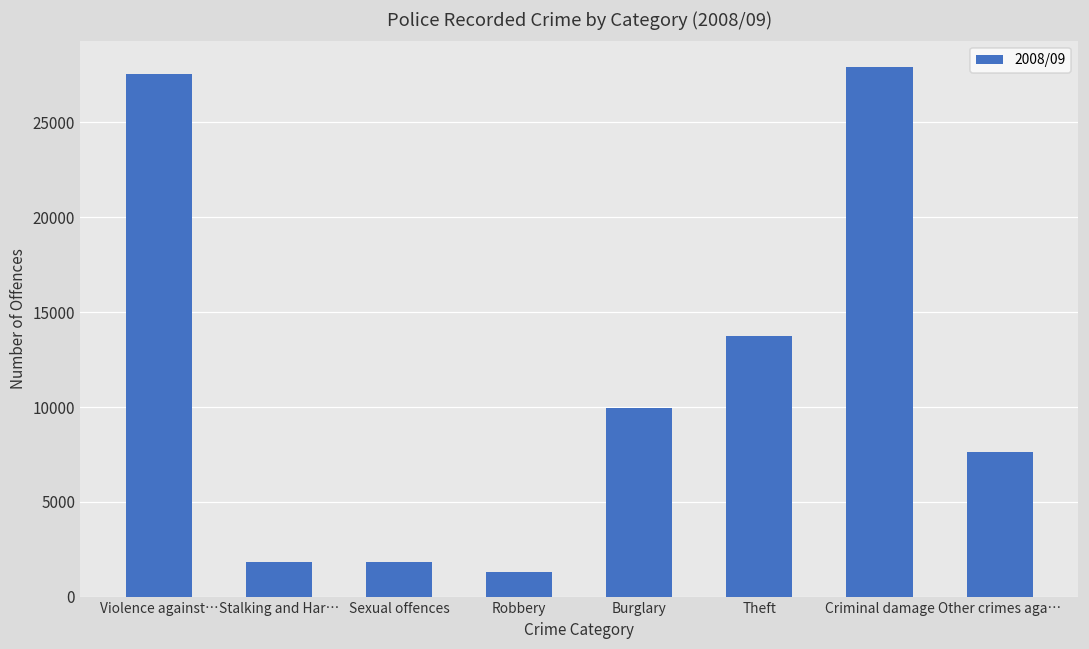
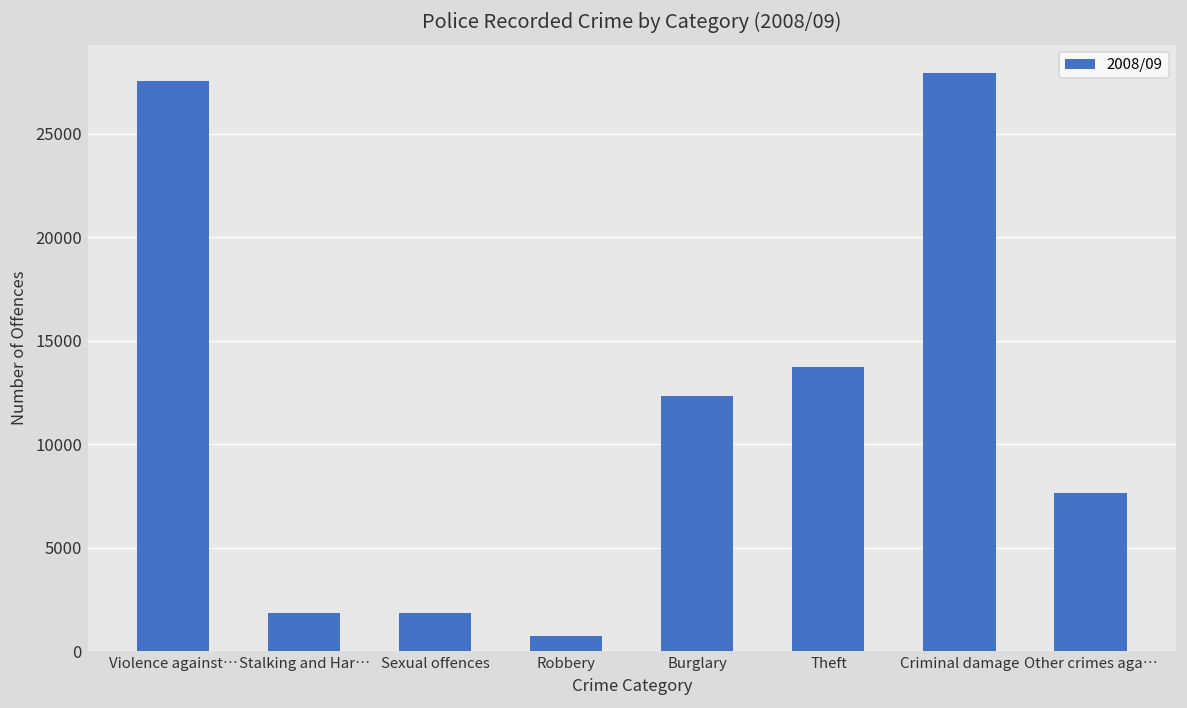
Robbery: 1300 -> 700
Burglary: 10000 -> 12300
